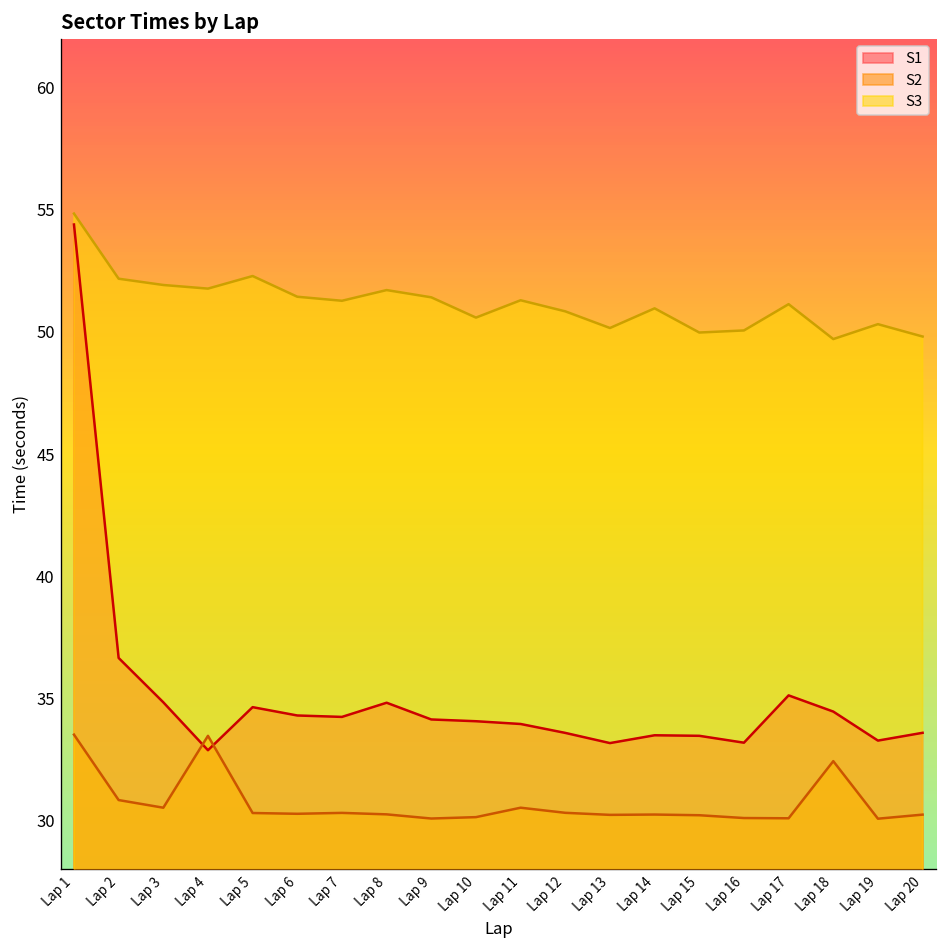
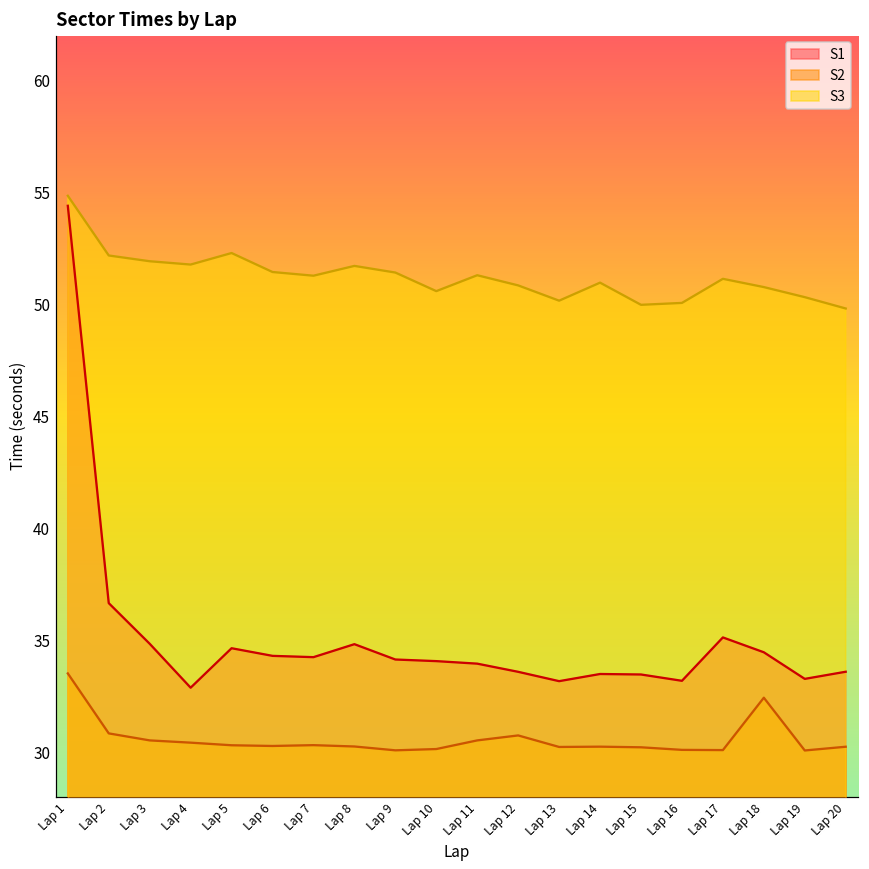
S2, Lap 4: 33.5 -> 30.4
S2, Lap 12: 30.3 -> 30.7
S3, Lap 18: 49.7 -> 50.8
